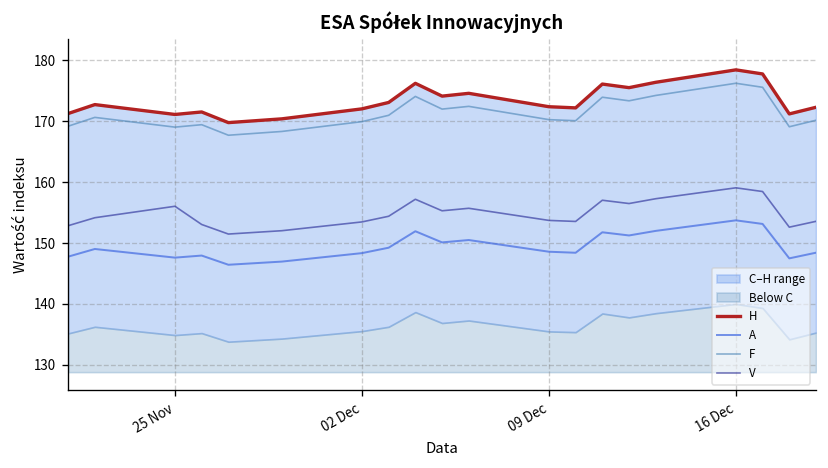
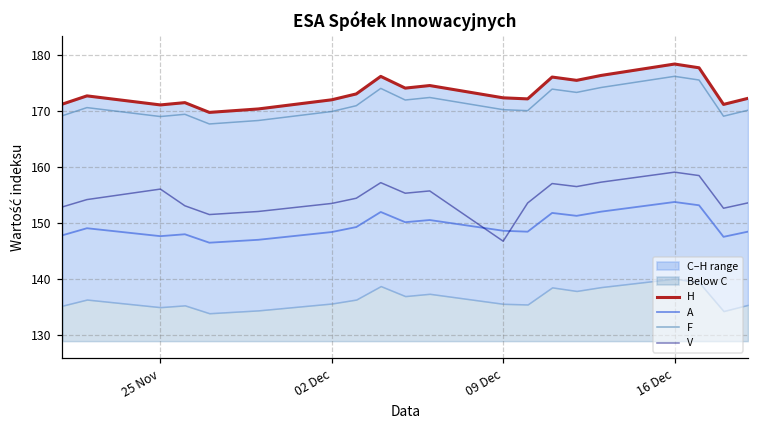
V, 09 Dec: 154 -> 147
